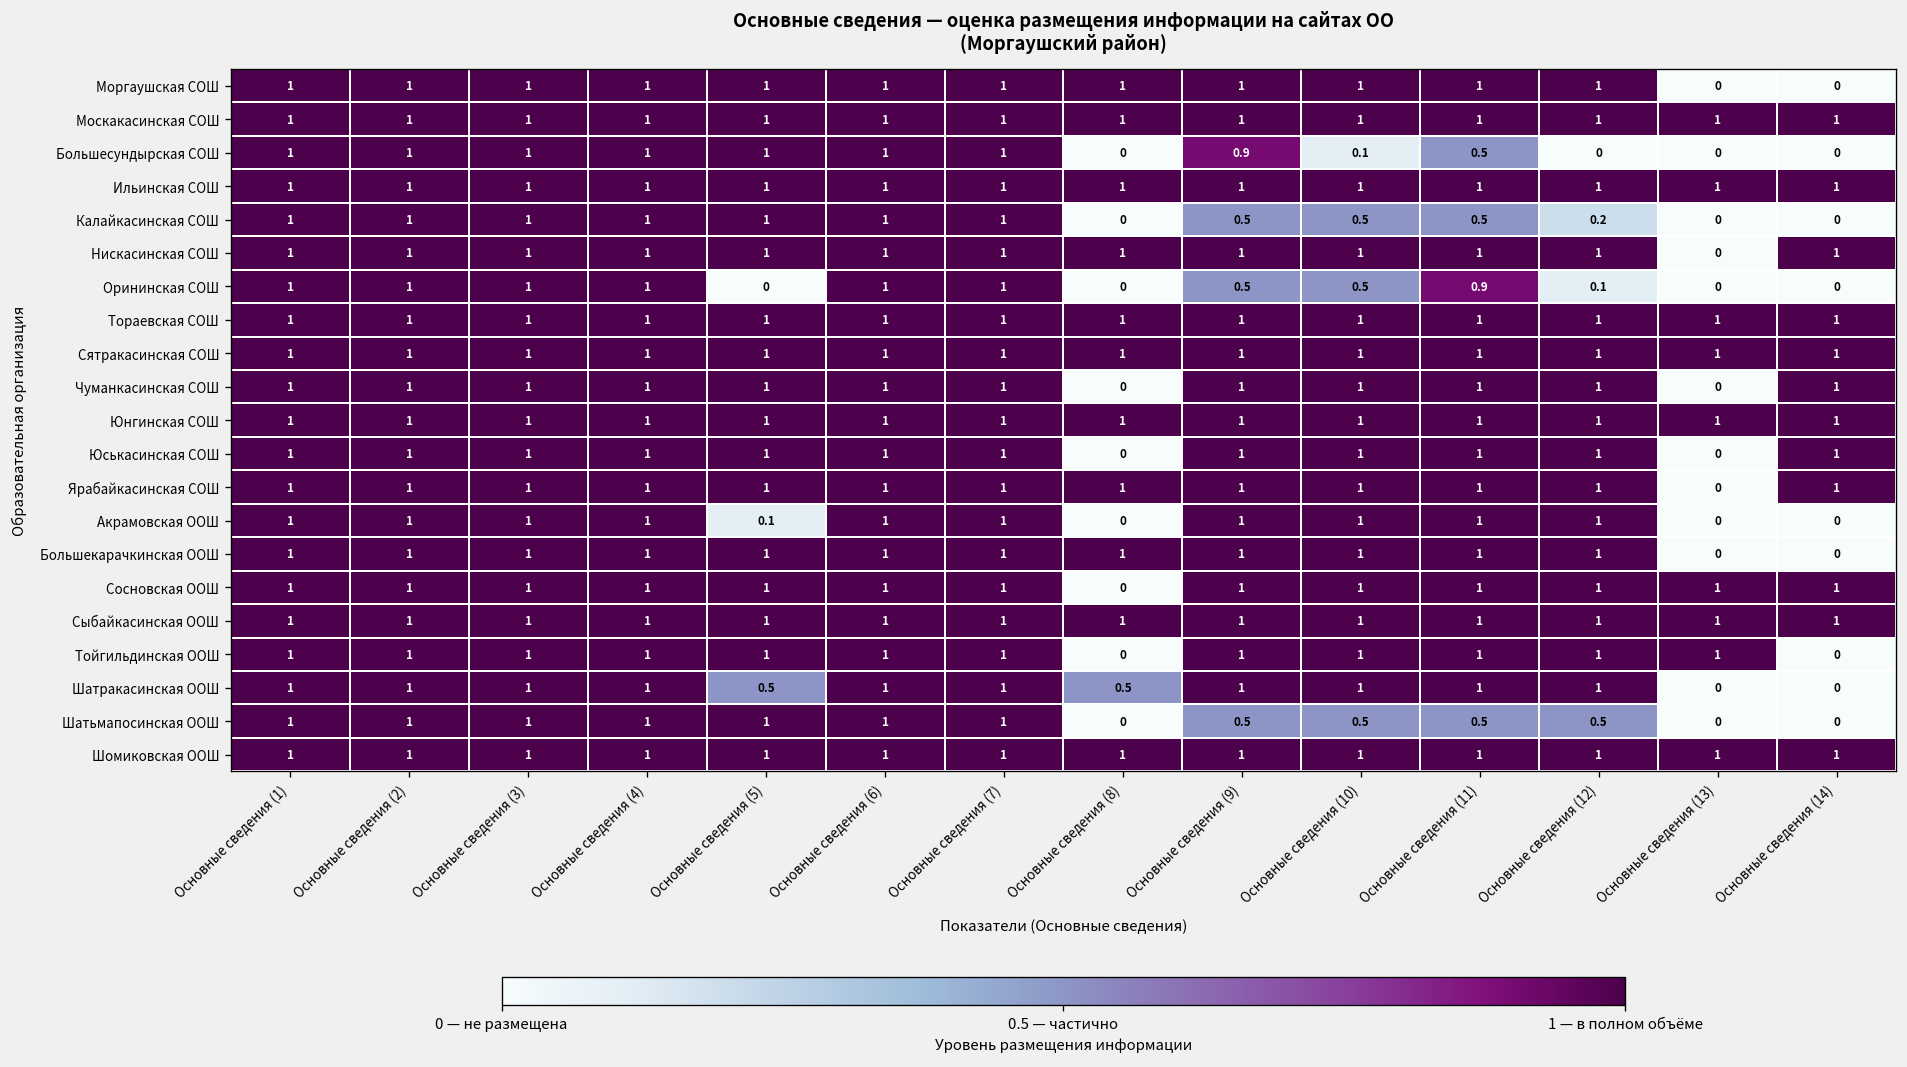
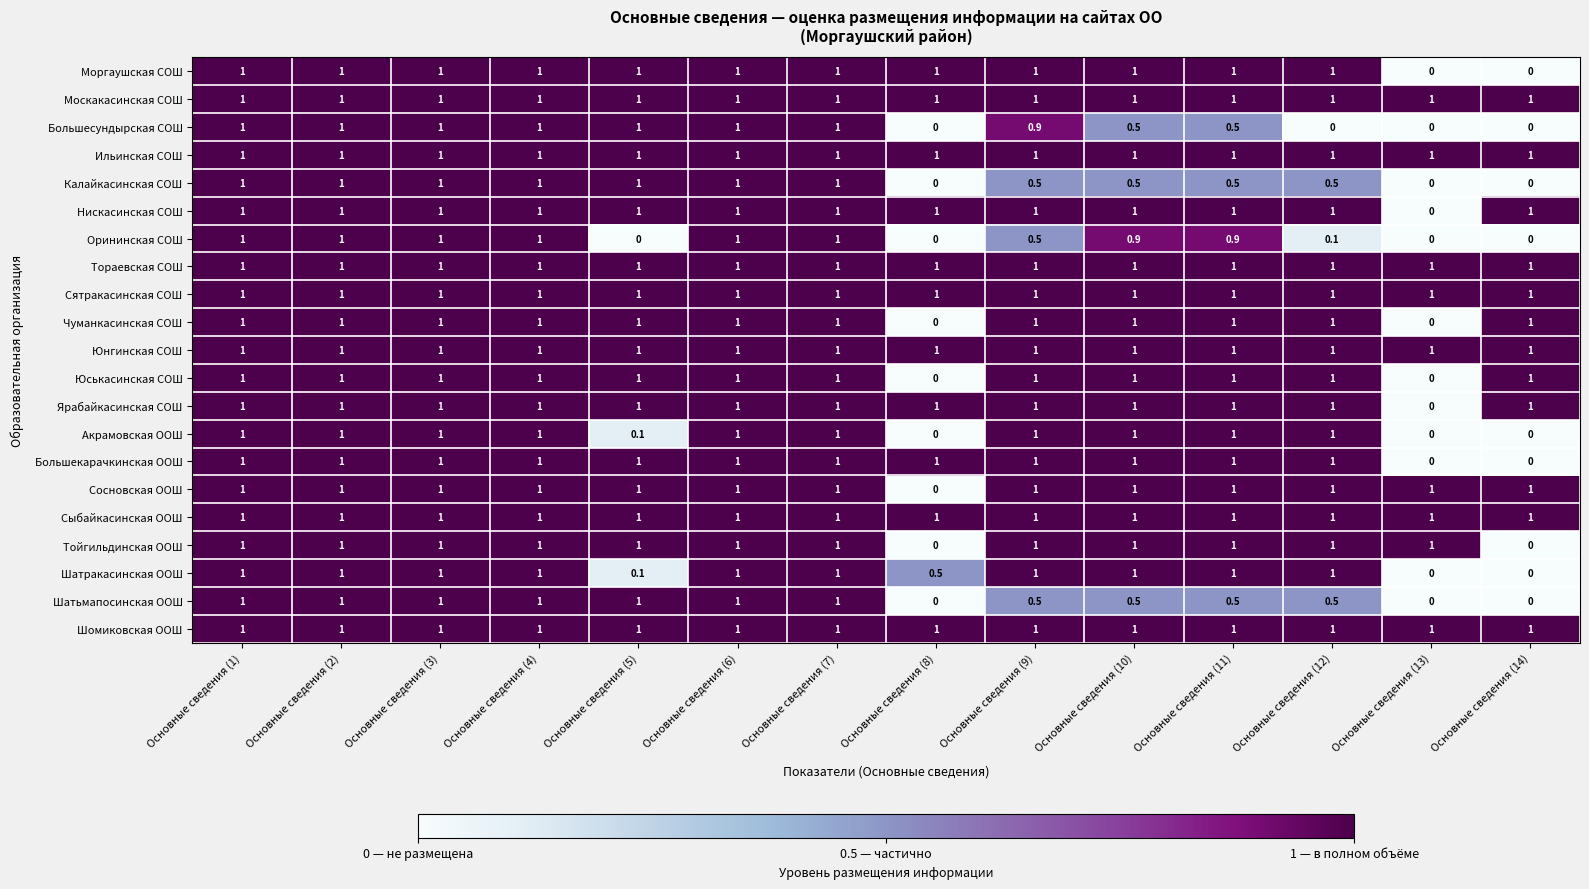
Большесундырская СОШ, Основные сведения (10): 0.1 -> 0.5
Калайкасинская СОШ, Основные сведения (12): 0.2 -> 0.5
Орининская СОШ, Основные сведения (10): 0.5 -> 0.9
Шатракасинская ООШ, Основные сведения (5): 0.5 -> 0.1
